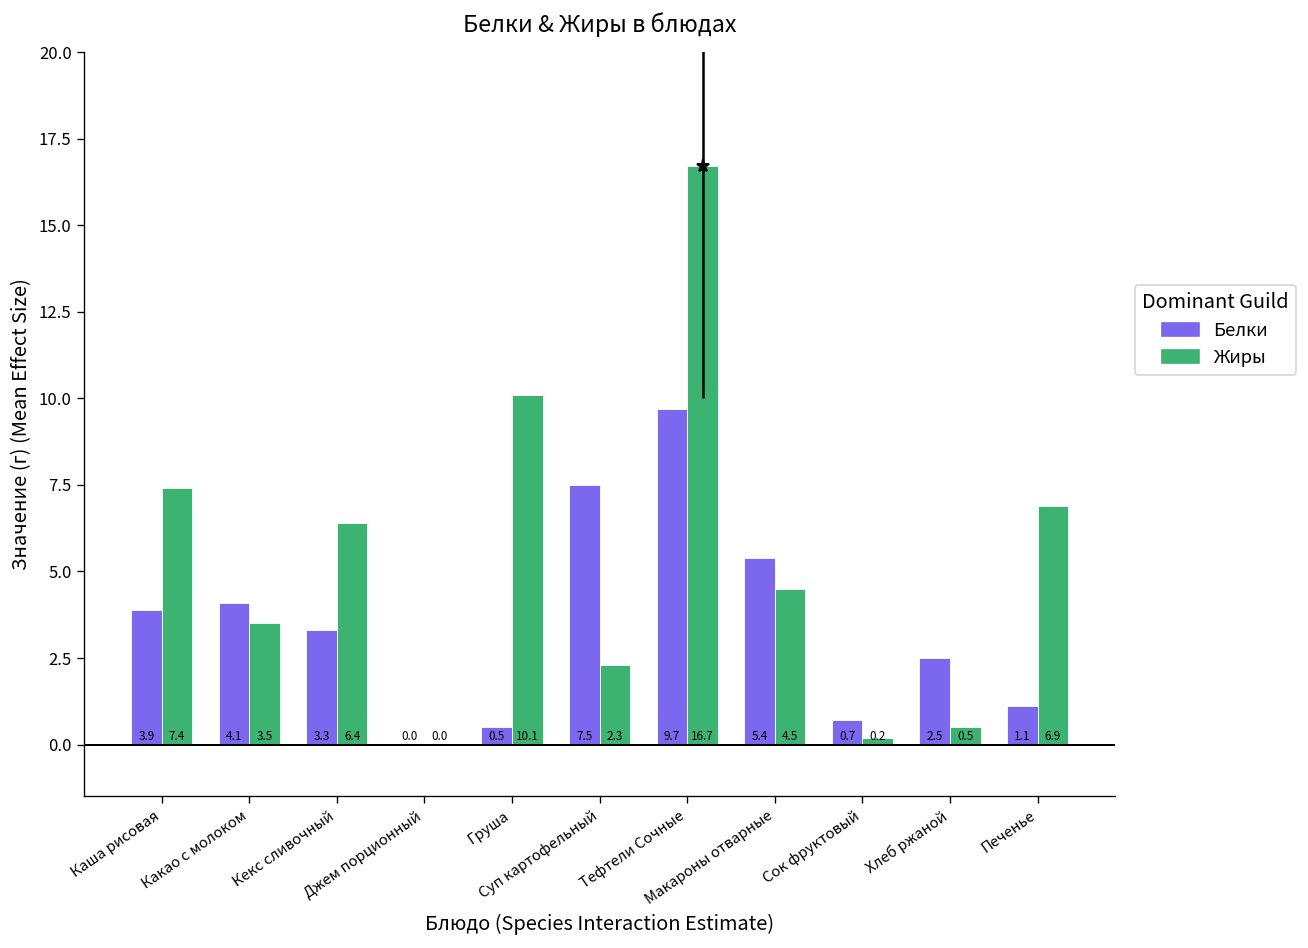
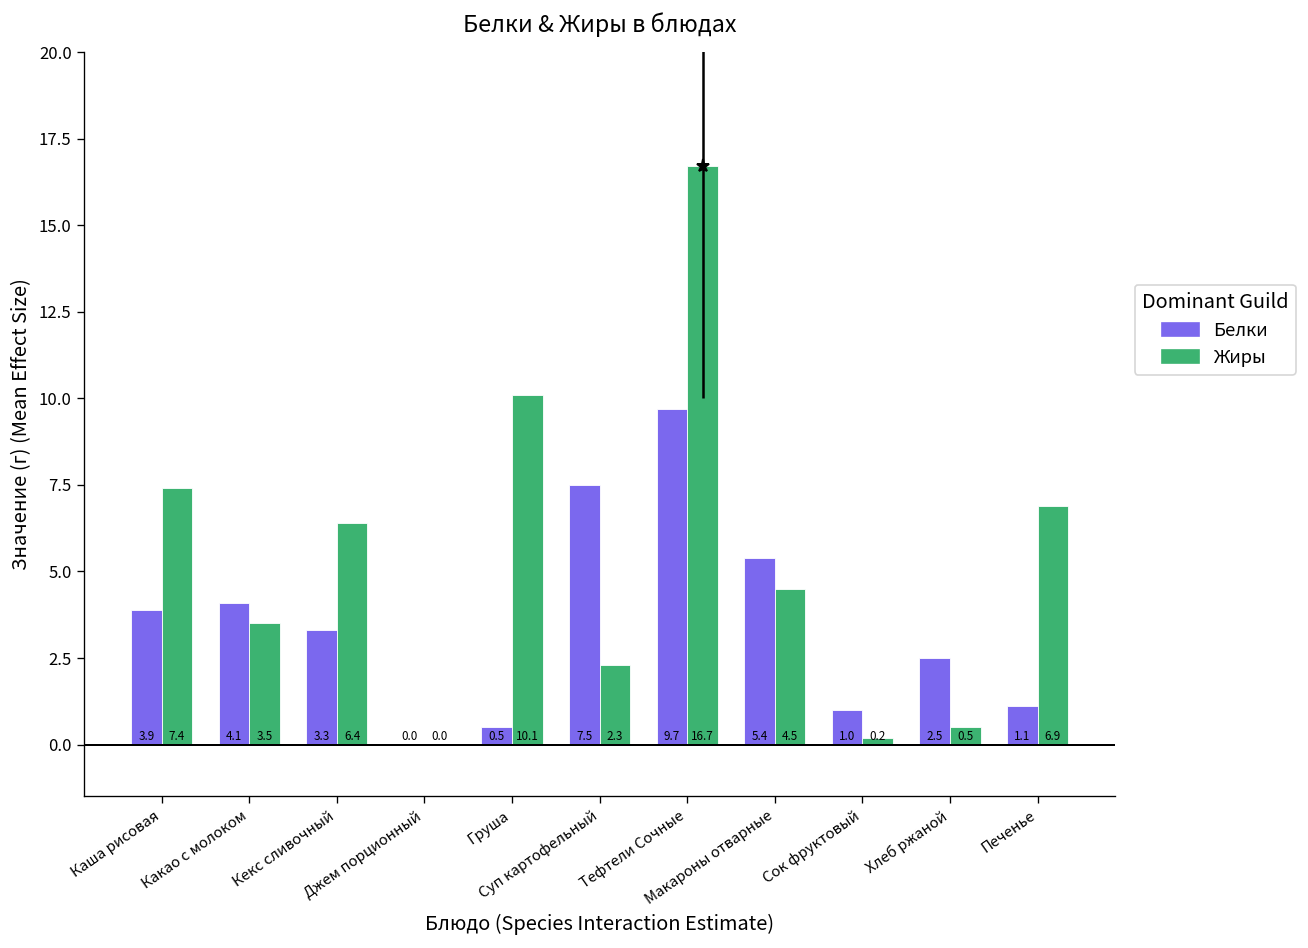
Белки, Сок фруктовый: 0.7 -> 1.0
